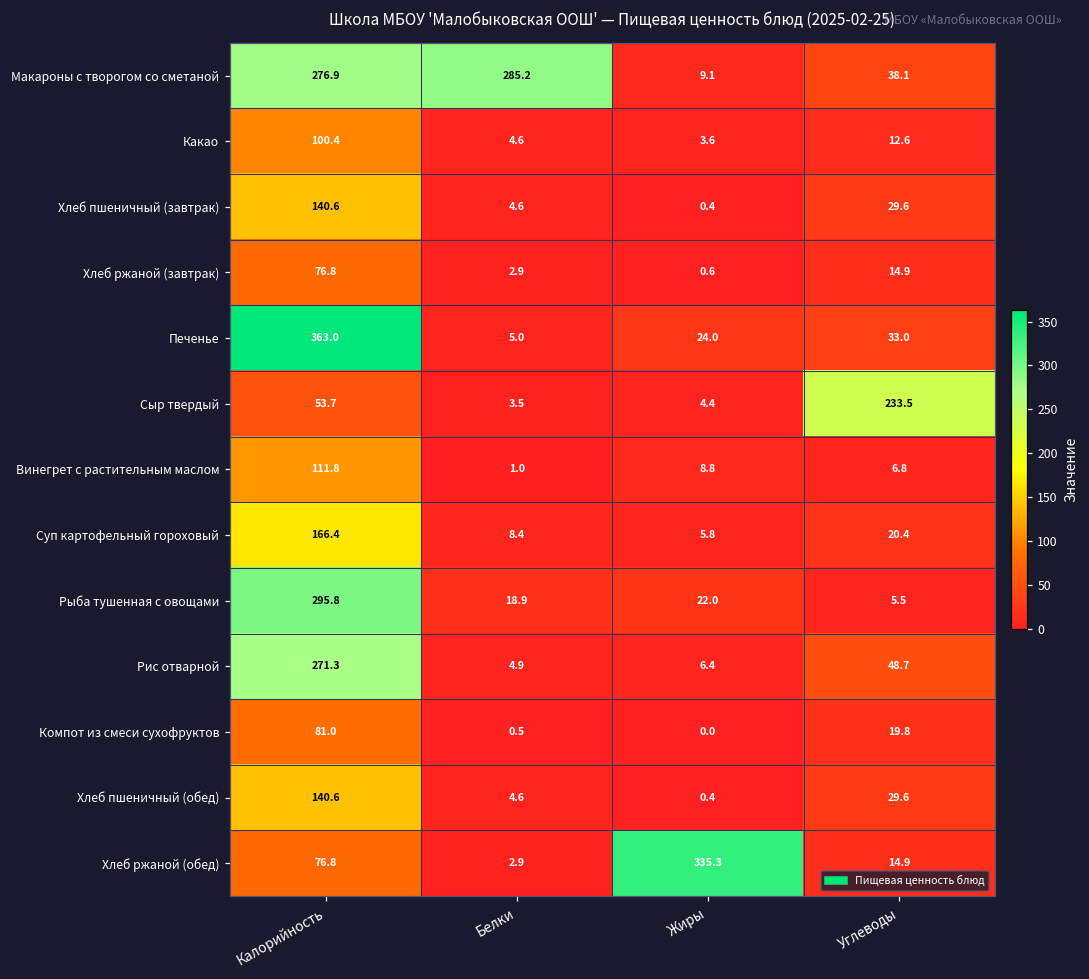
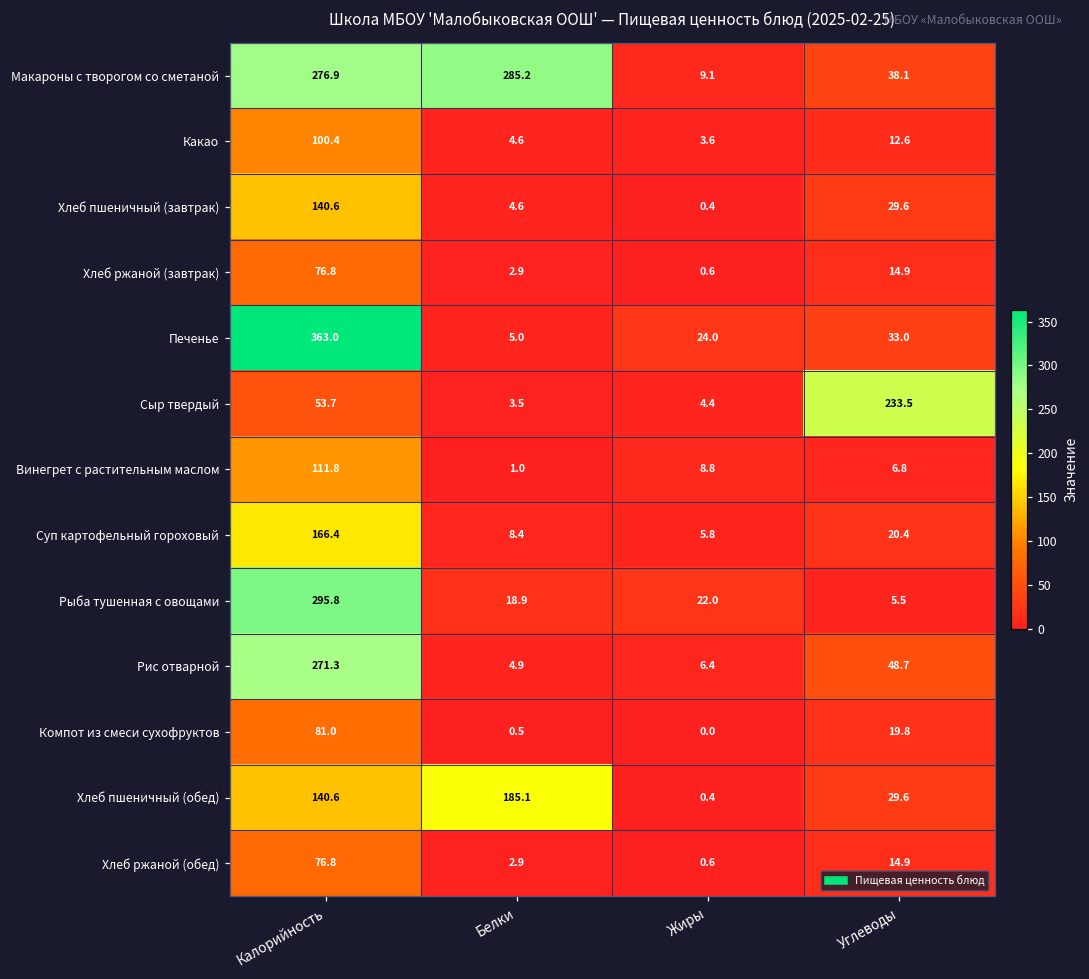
Хлеб пшеничный (обед), Белки: 4.6 -> 185.1
Хлеб ржаной (обед), Жиры: 335.3 -> 0.6
